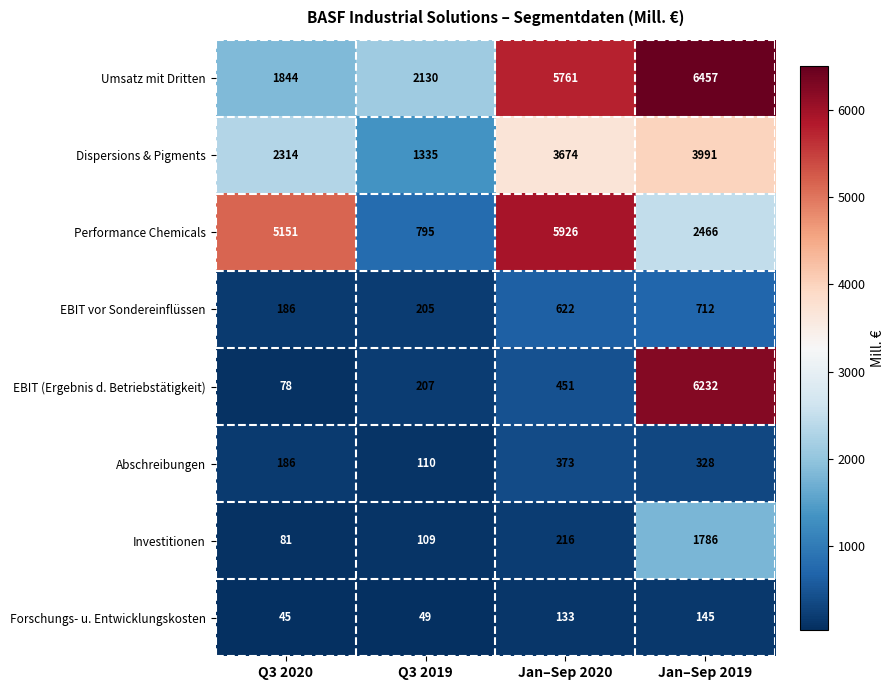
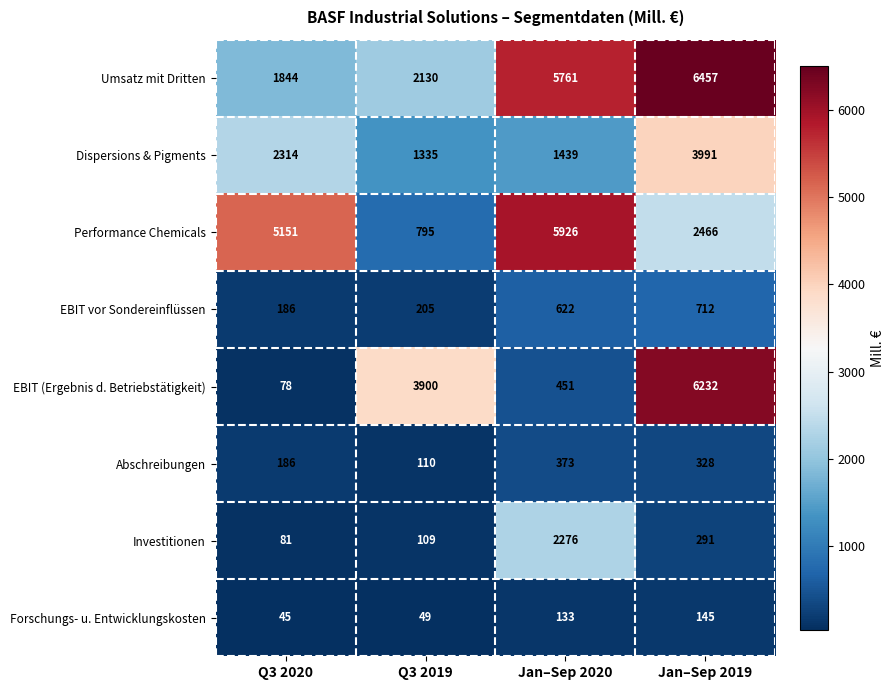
Dispersions & Pigments, Jan–Sep 2020: 3674 -> 1439
EBIT (Ergebnis d. Betriebstätigkeit), Q3 2019: 207 -> 3900
Investitionen, Jan–Sep 2020: 216 -> 2276
Investitionen, Jan–Sep 2019: 1786 -> 291
